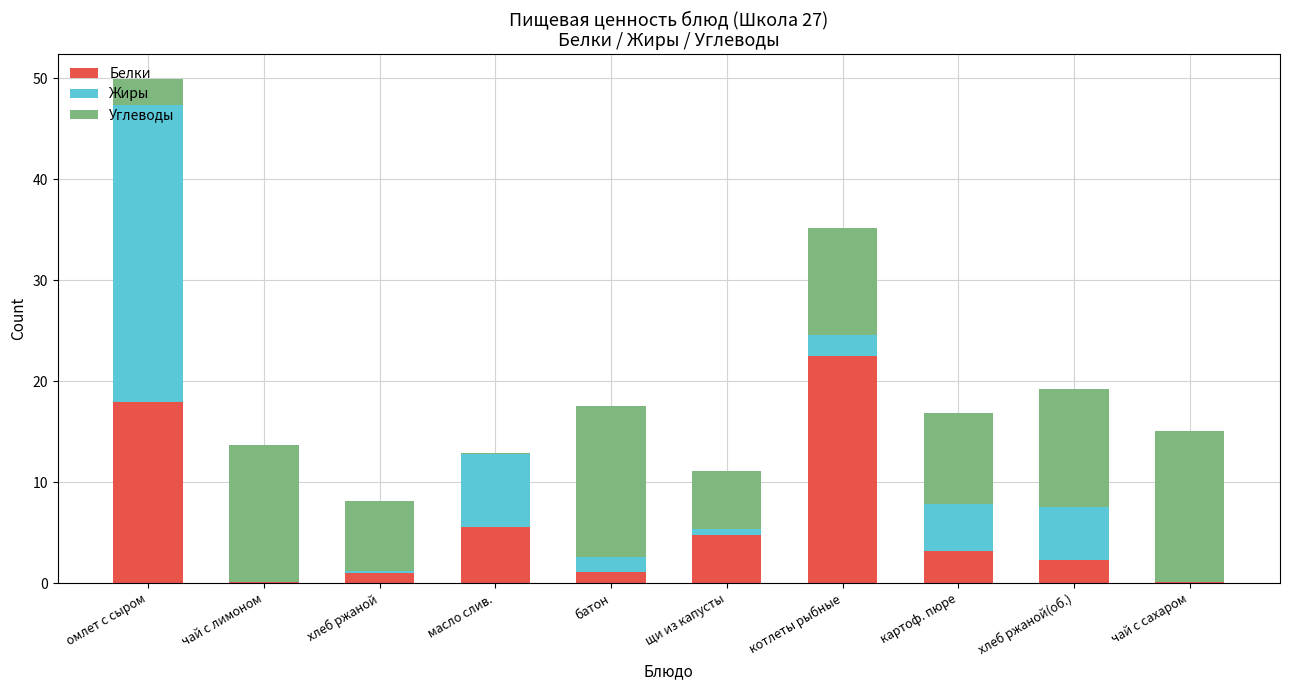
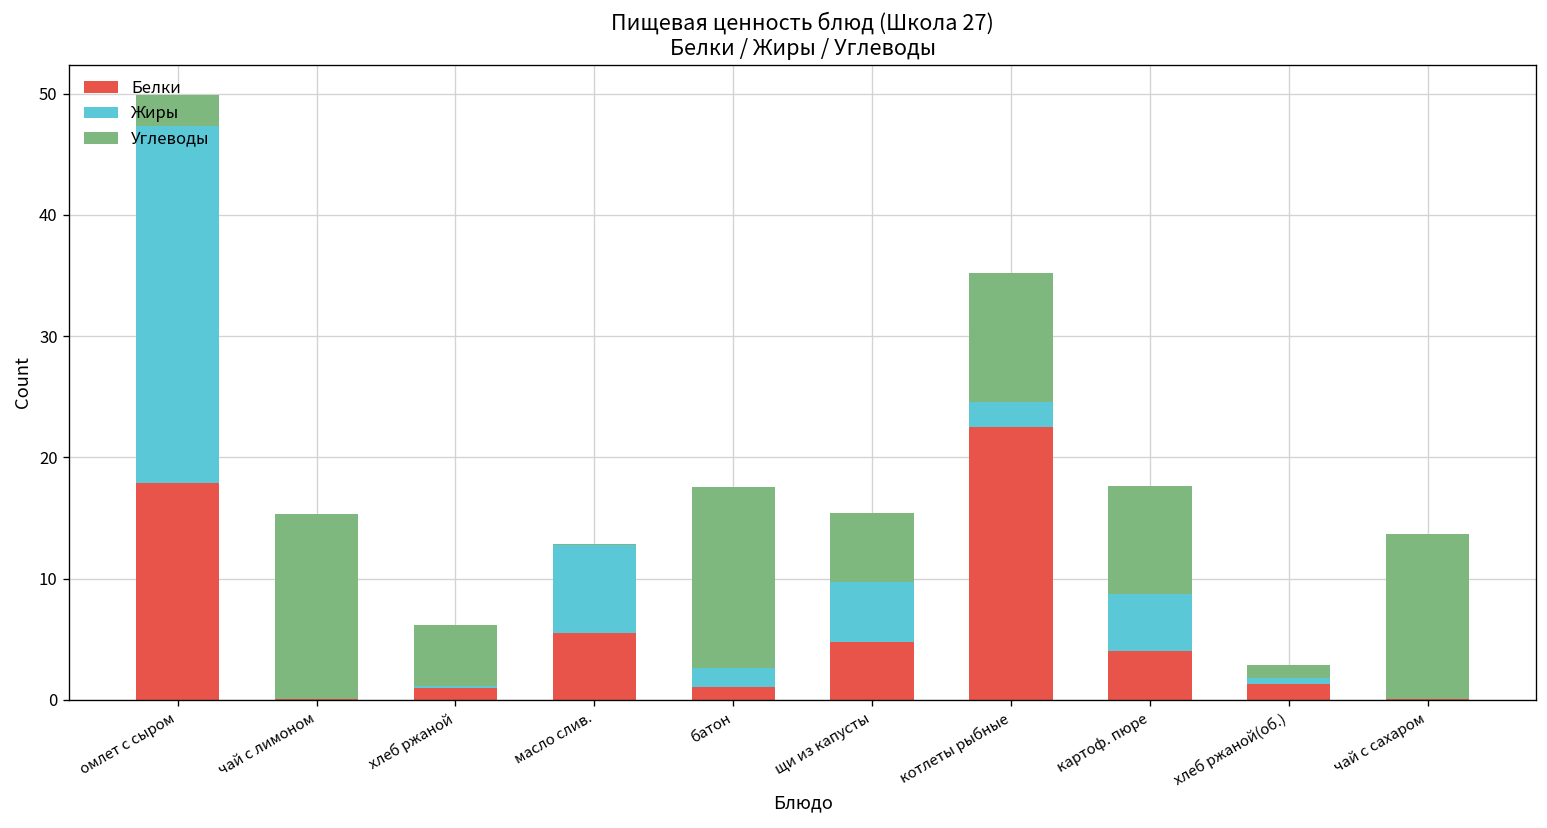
Углеводы, чай с лимоном: 13.6 -> 15.2
Углеводы, хлеб ржаной: 7.0 -> 5.0
Жиры, щи из капусты: 0.6 -> 5.0
Белки, картоф. пюре: 3.2 -> 4.0
Белки, хлеб ржаной(об.): 2.3 -> 1.3
Жиры, хлеб ржаной(об.): 5.2 -> 0.4
Углеводы, хлеб ржаной(об.): 11.7 -> 1.1
Углеводы, чай с сахаром: 15.0 -> 13.6
